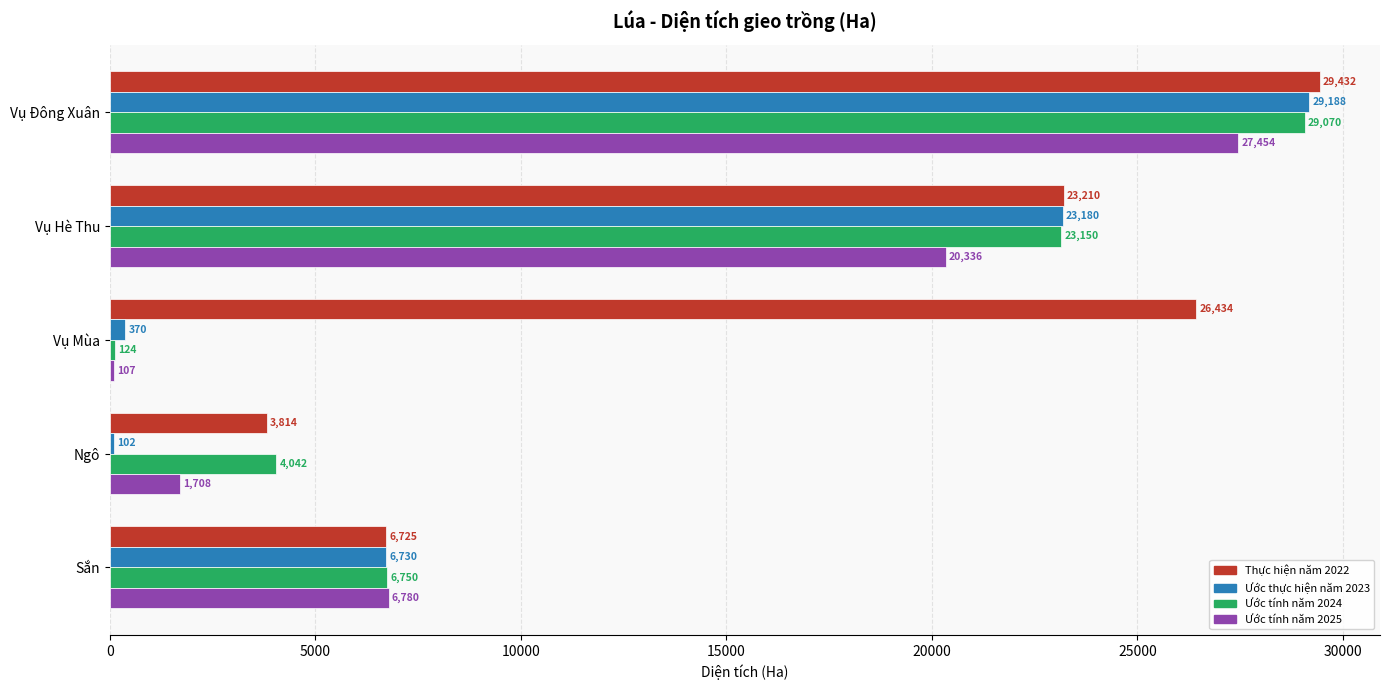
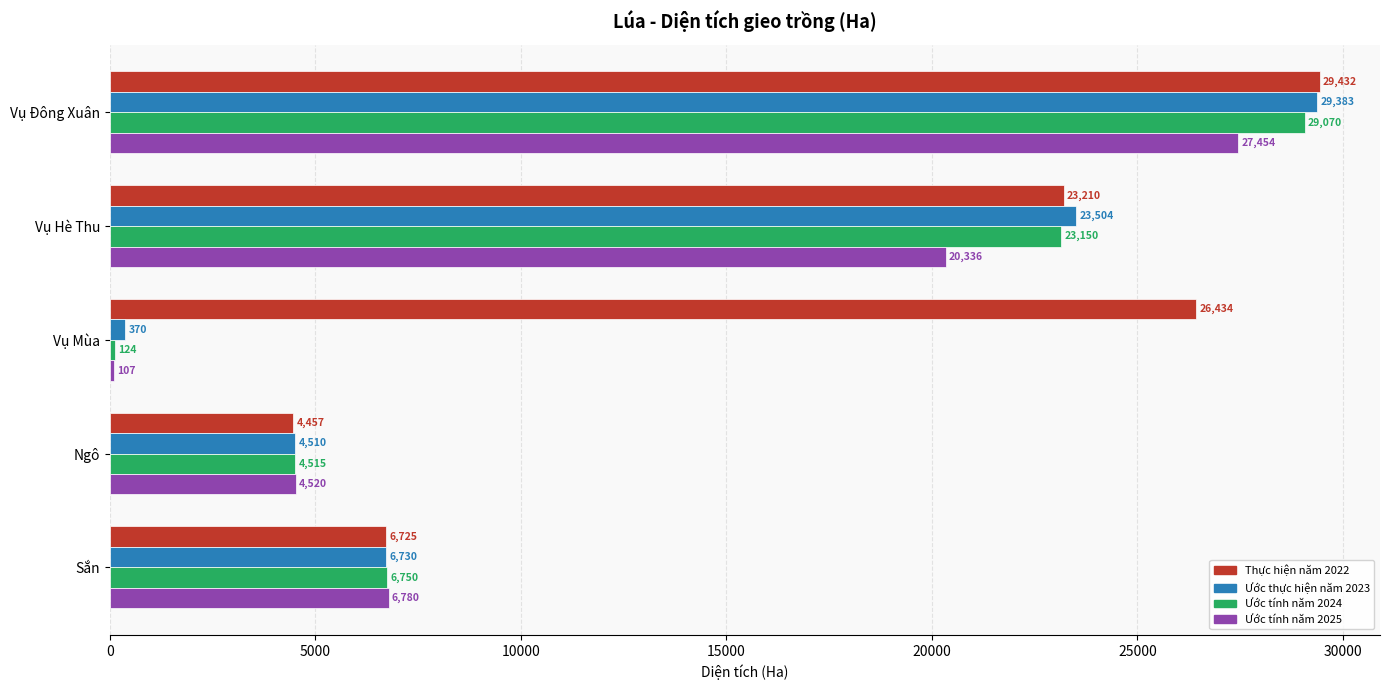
Ước thực hiện năm 2023, Vụ Đông Xuân: 29,188 -> 29,383
Ước thực hiện năm 2023, Vụ Hè Thu: 23,180 -> 23,504
Thực hiện năm 2022, Ngô: 3,814 -> 4,457
Ước thực hiện năm 2023, Ngô: 102 -> 4,510
Ước tính năm 2024, Ngô: 4,042 -> 4,515
Ước tính năm 2025, Ngô: 1,708 -> 4,520
